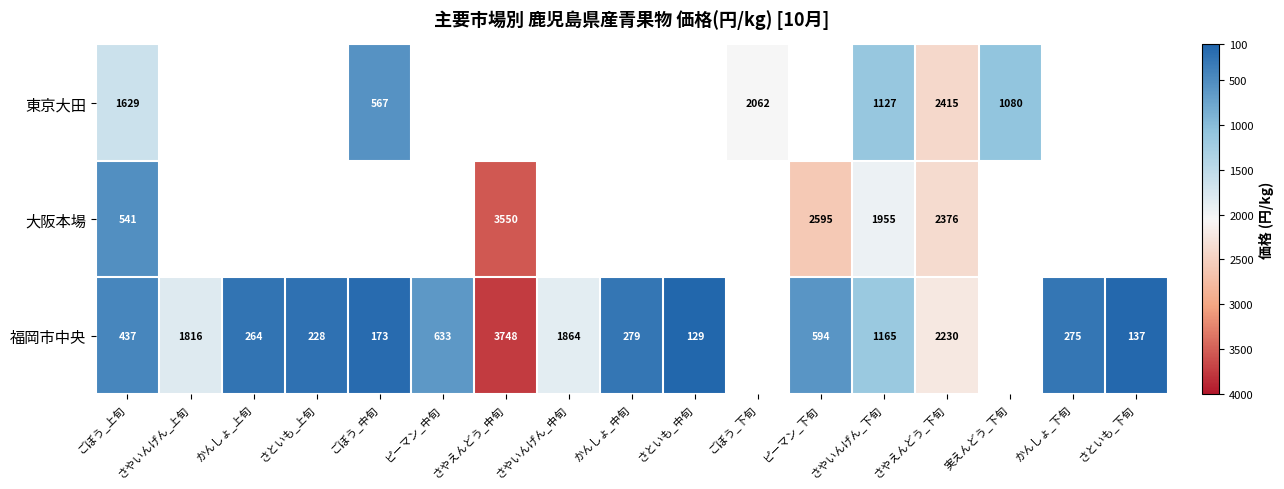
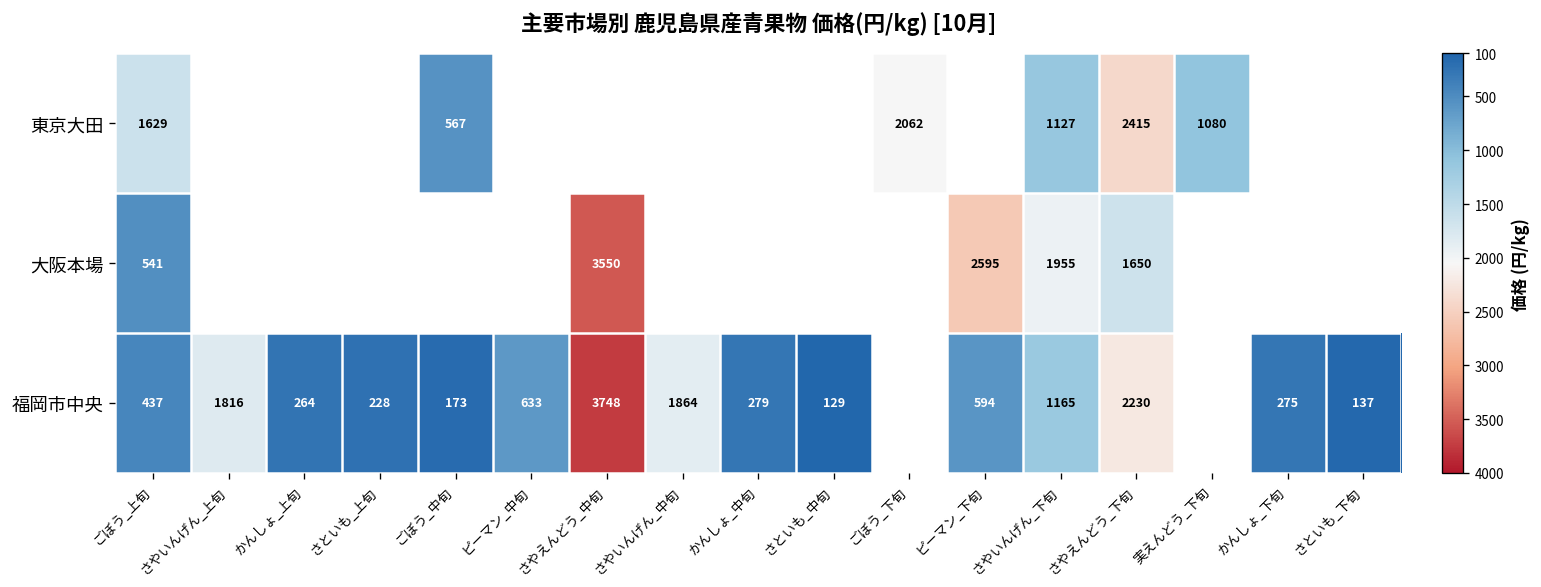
大阪本場, さやえんどう_下旬: 2376 -> 1650
